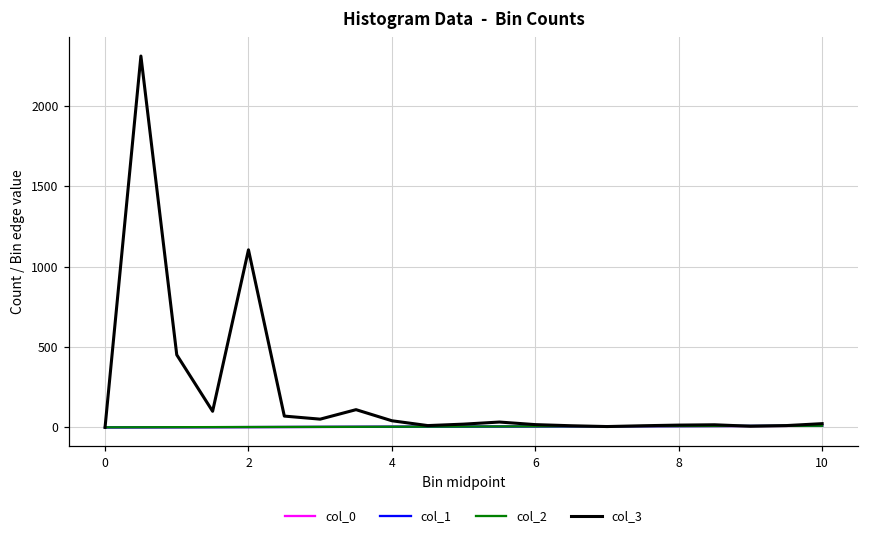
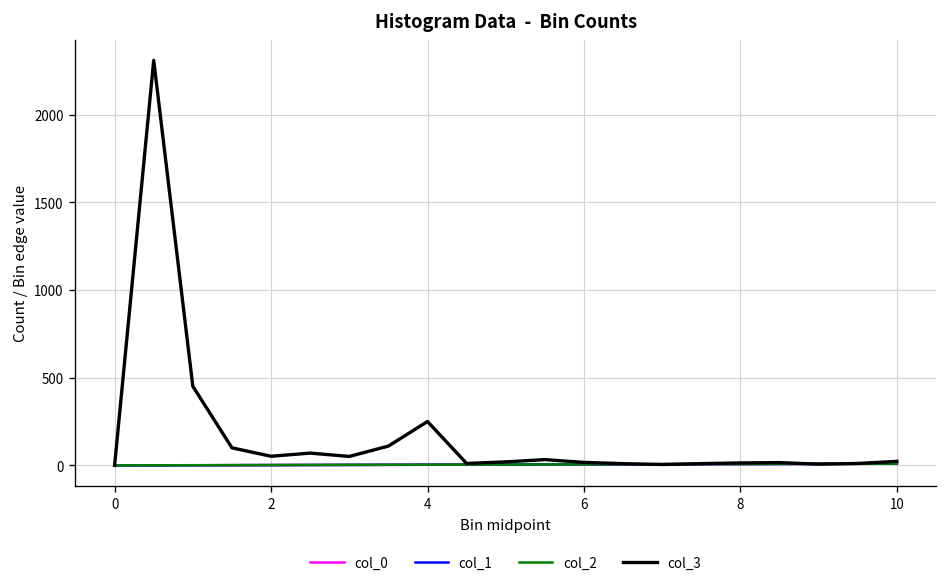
col_3, 2: 1100 -> 50
col_3, 4: 40 -> 250
